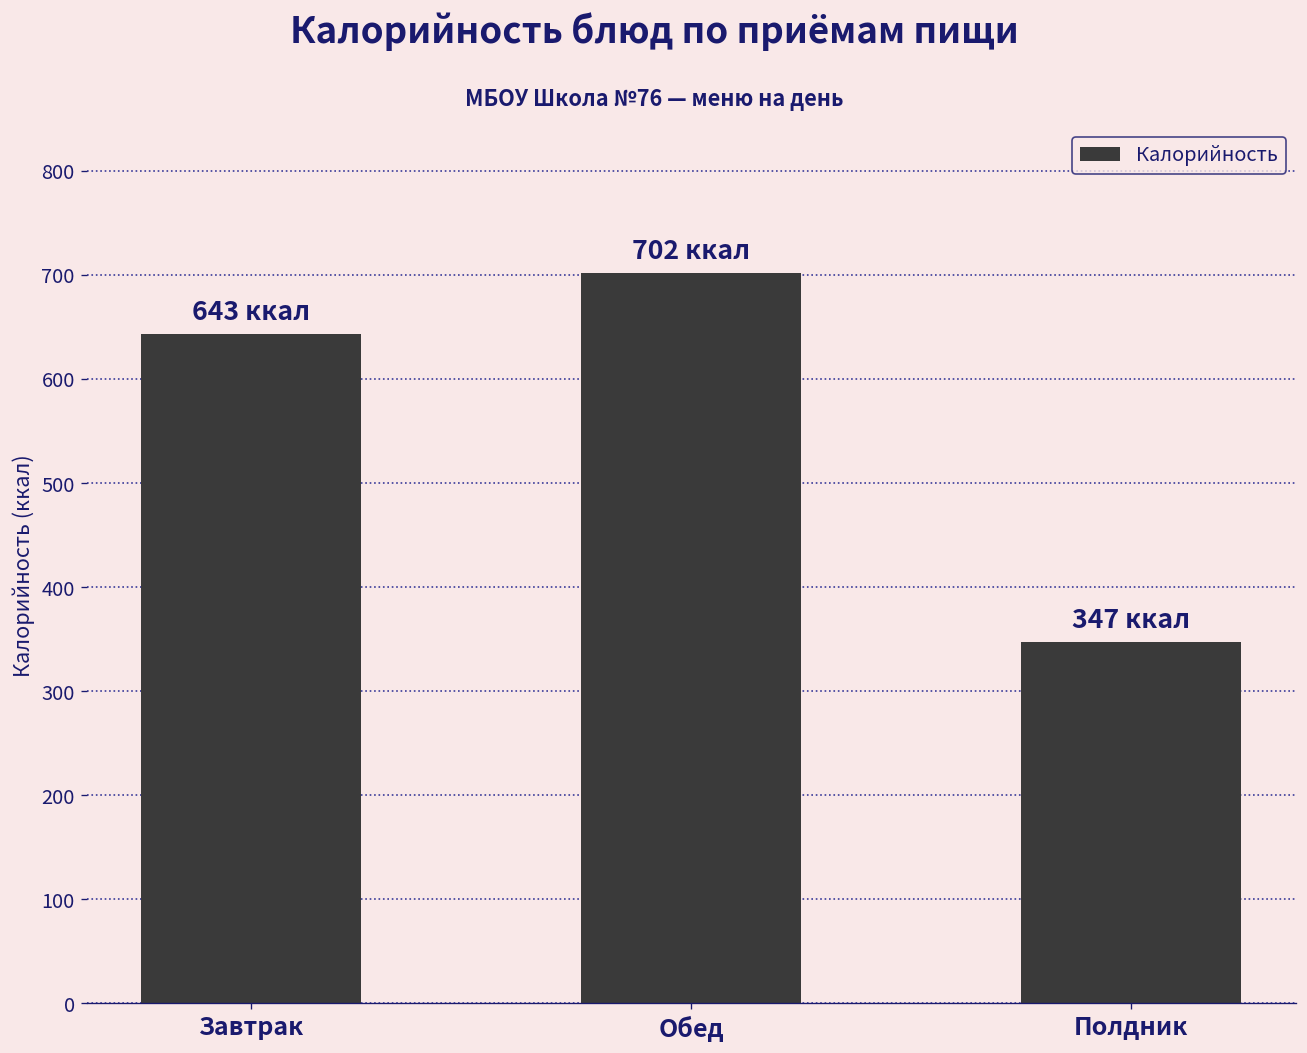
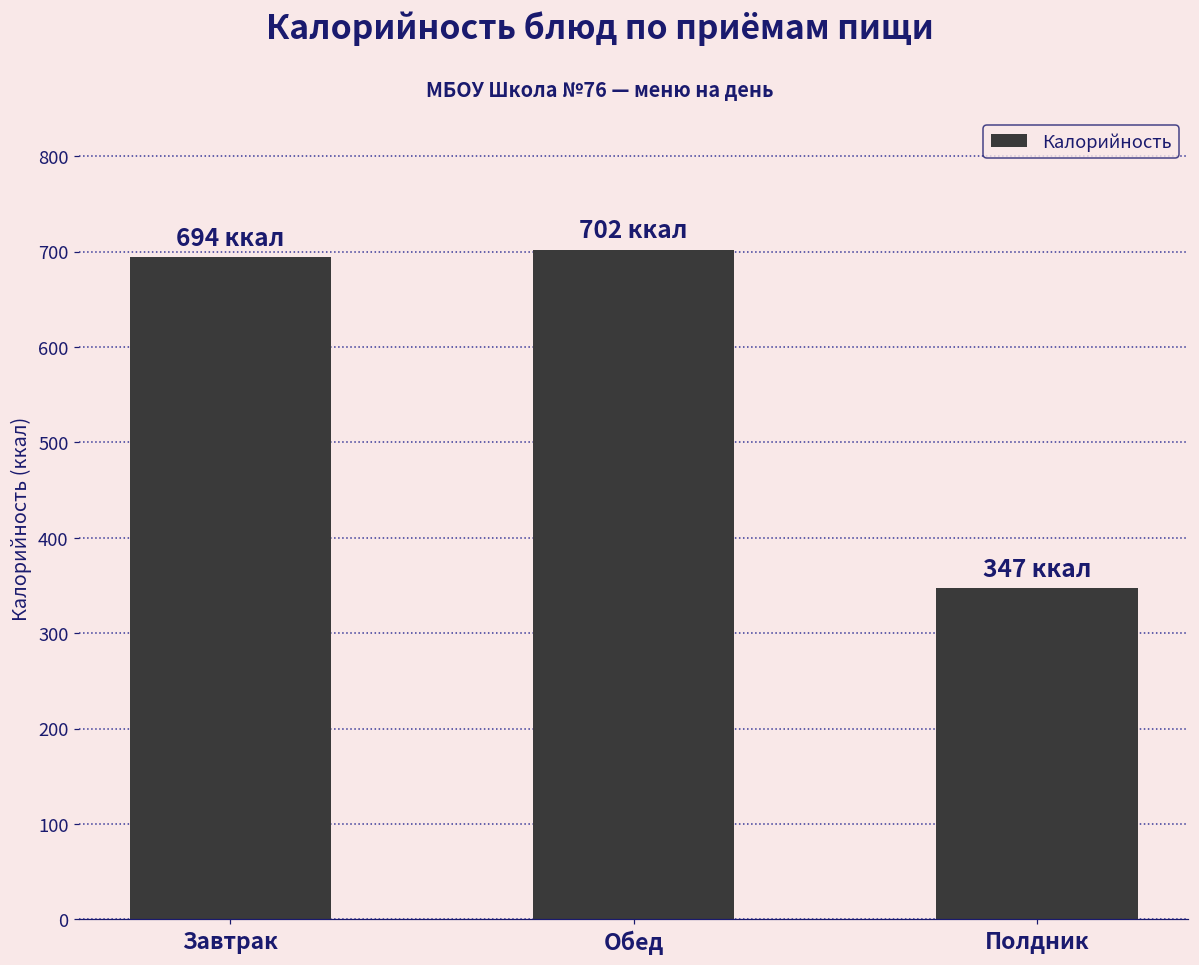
Завтрак: 643 -> 694
